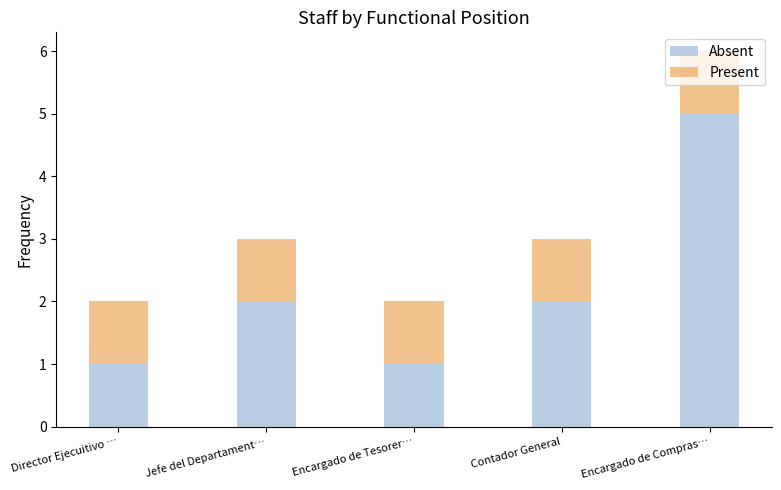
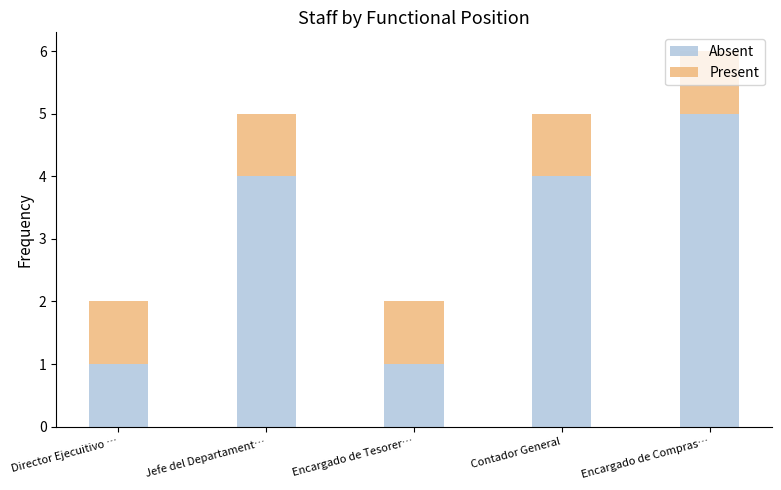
Absent, Jefe del Departament…: 2 -> 4
Absent, Contador General: 2 -> 4
